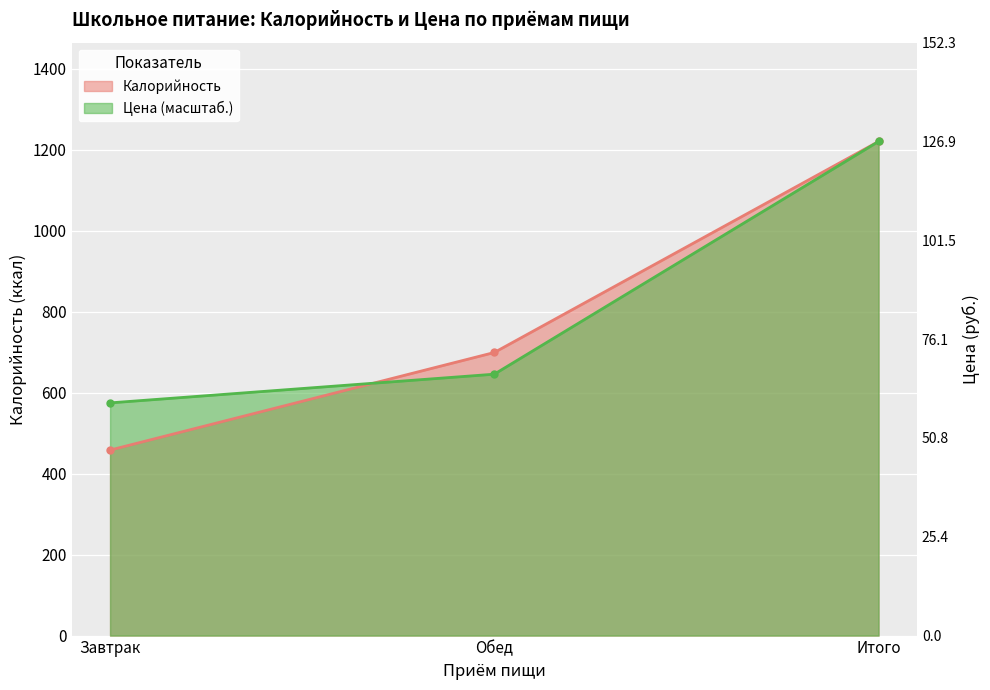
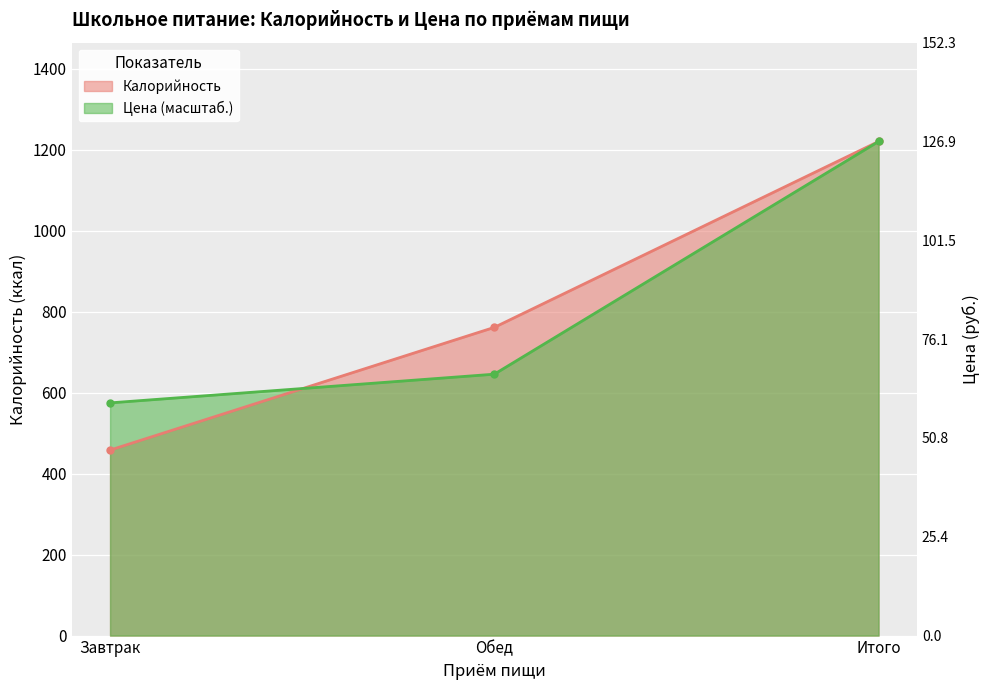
Калорийность, Обед: 700 -> 760
